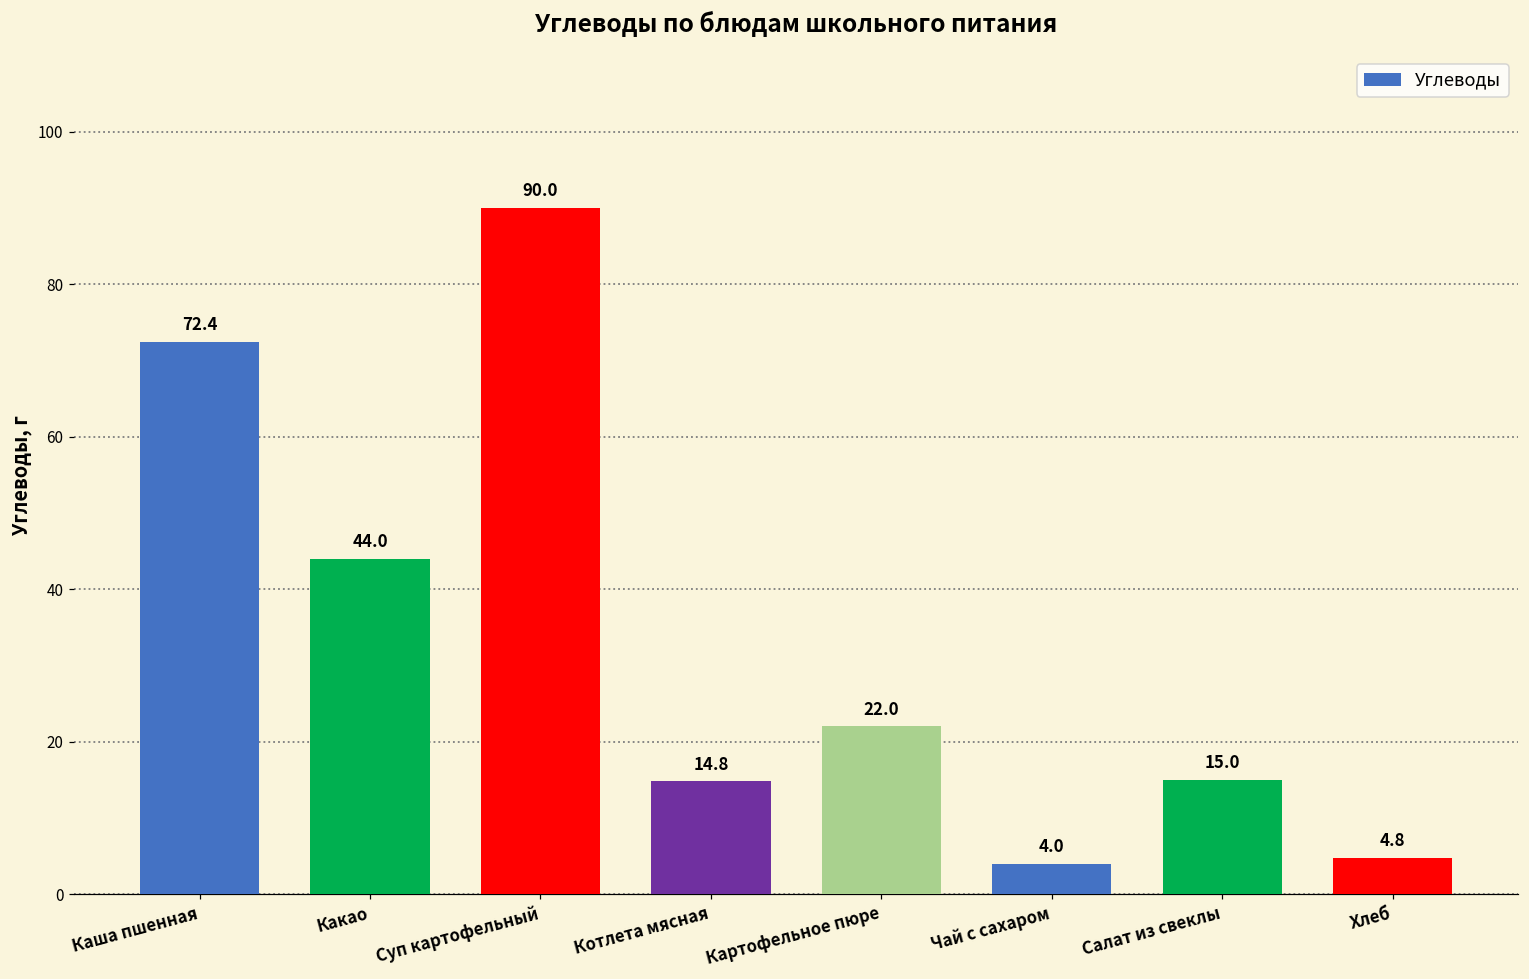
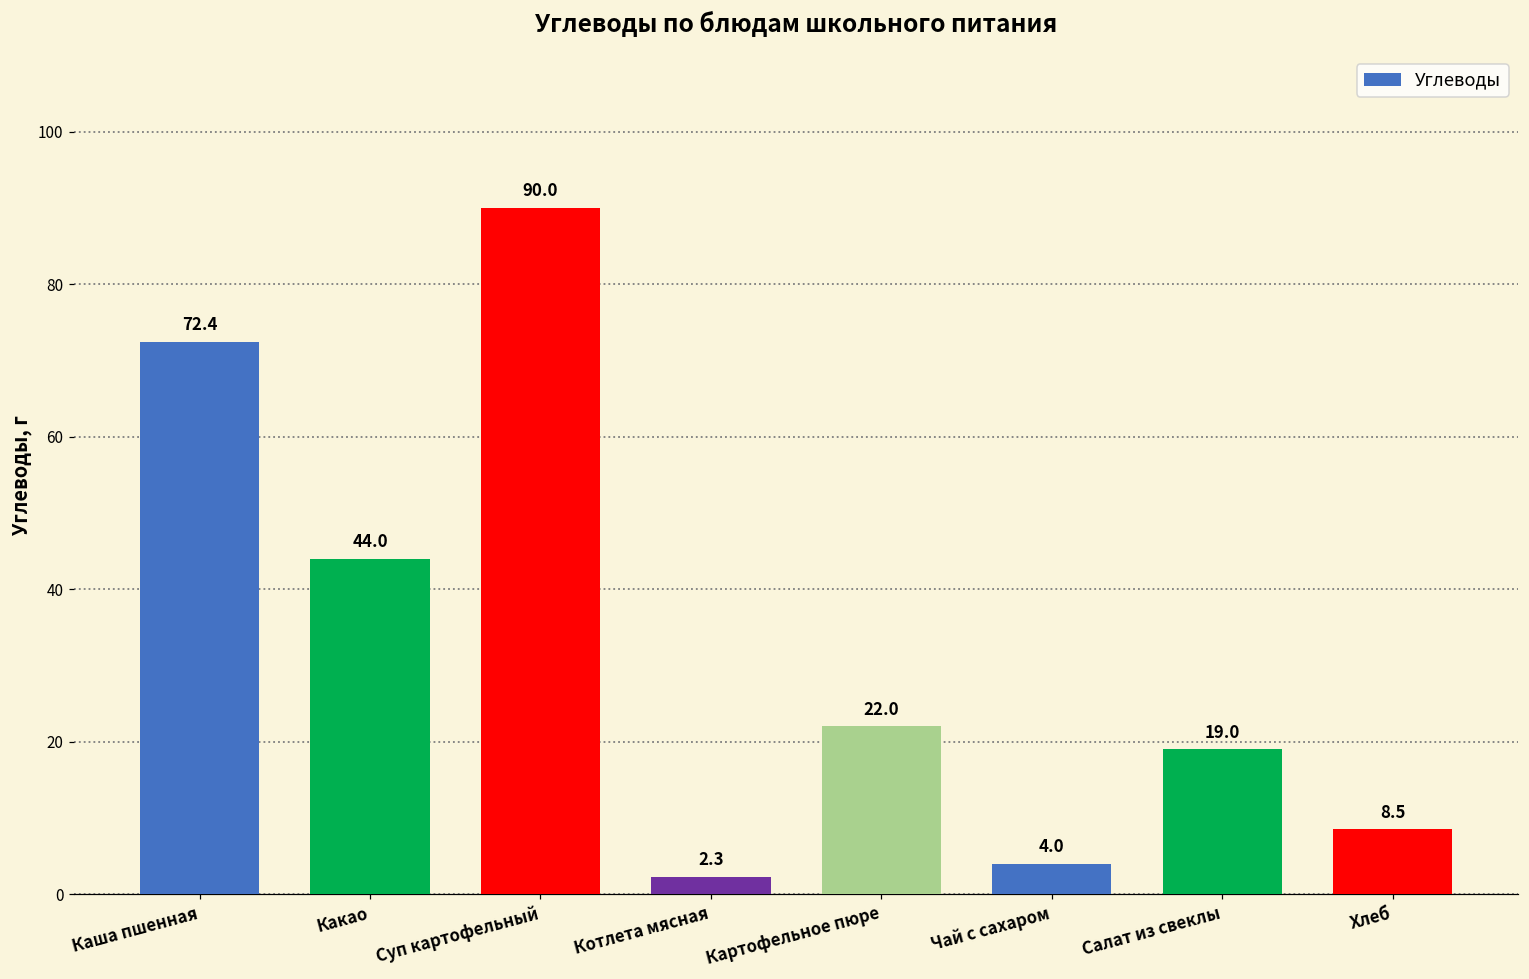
Котлета мясная: 14.8 -> 2.3
Салат из свеклы: 15.0 -> 19.0
Хлеб: 4.8 -> 8.5
